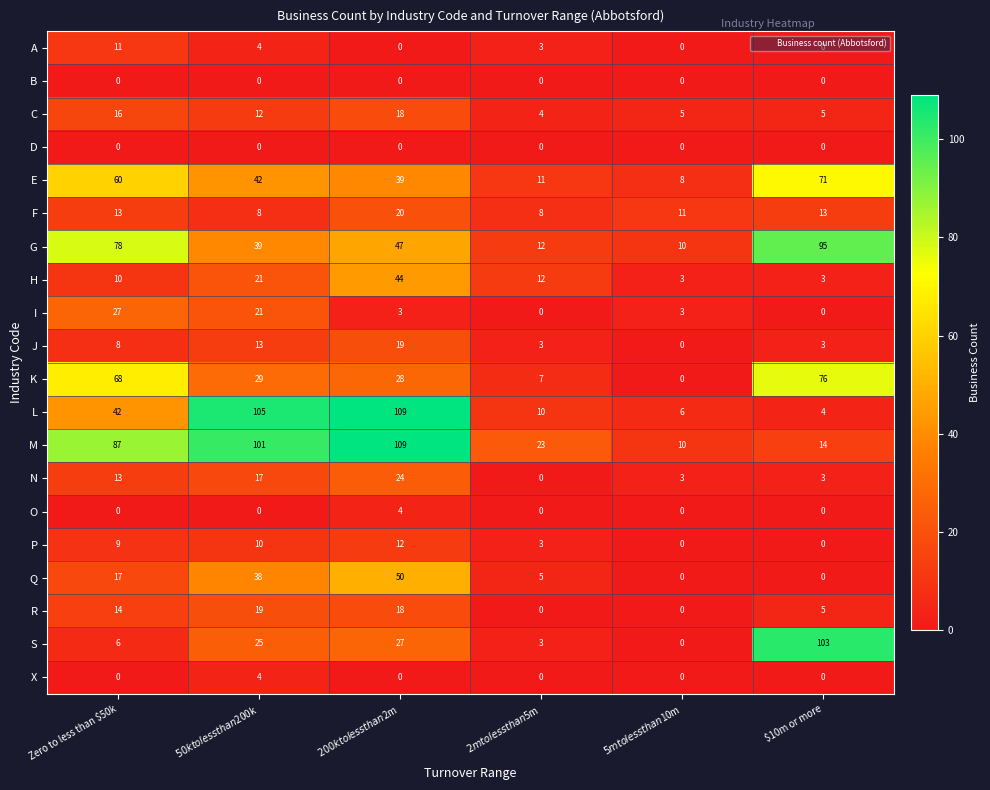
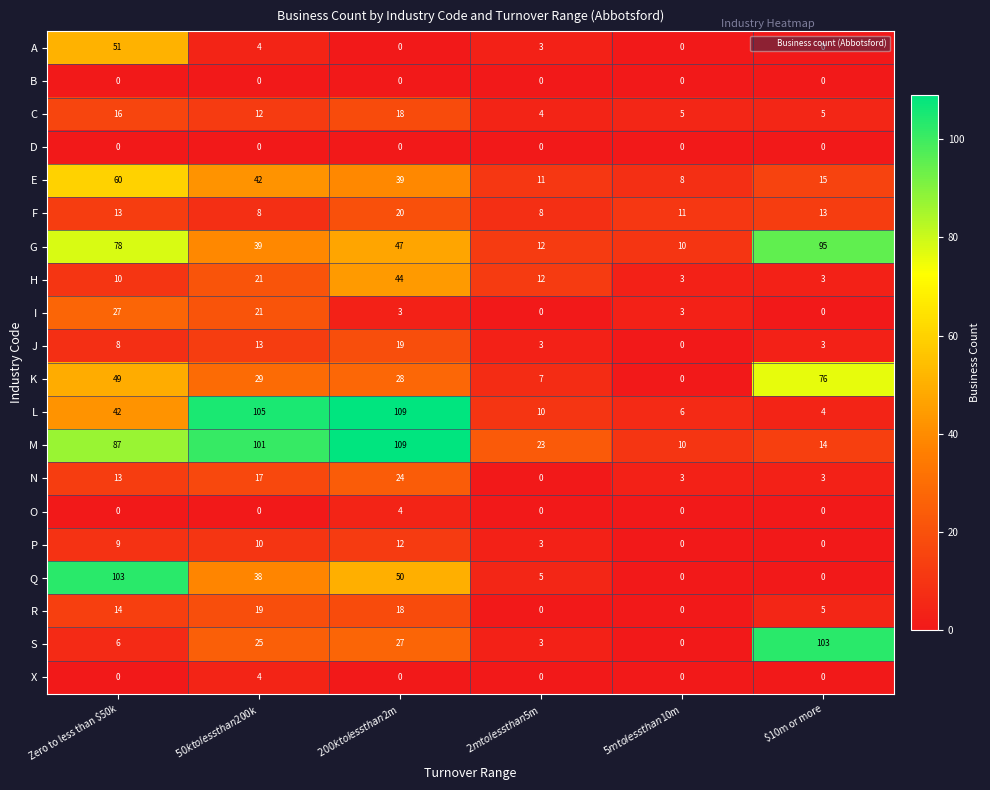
A, Zero to less than $50k: 11 -> 51
E, $10m or more: 71 -> 15
K, Zero to less than $50k: 68 -> 49
Q, Zero to less than $50k: 17 -> 103
